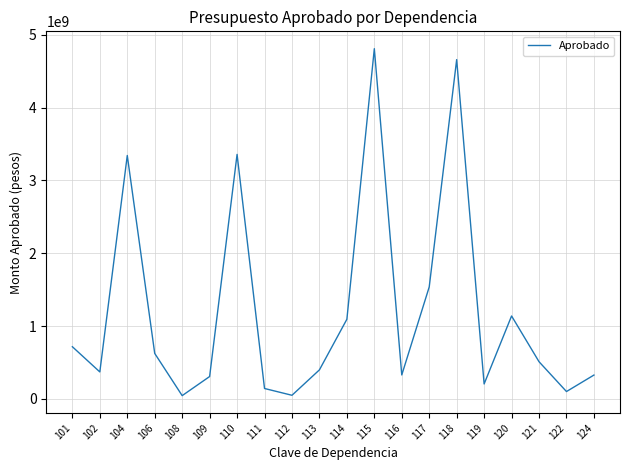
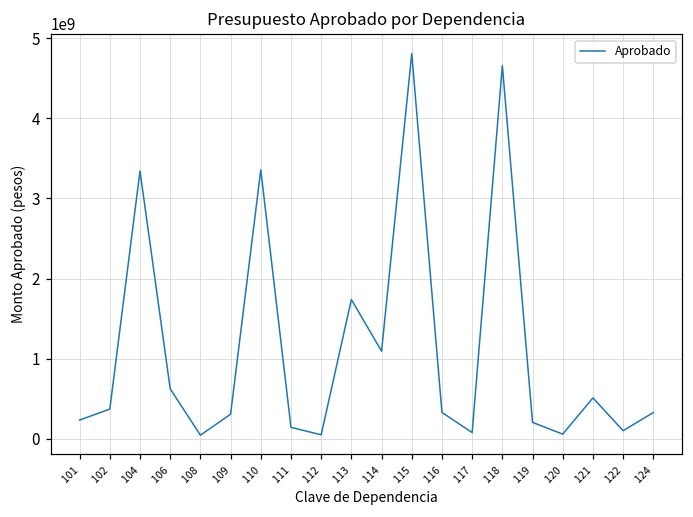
101: 700000000 -> 200000000
113: 400000000 -> 1700000000
117: 1500000000 -> 100000000
120: 1100000000 -> 100000000
